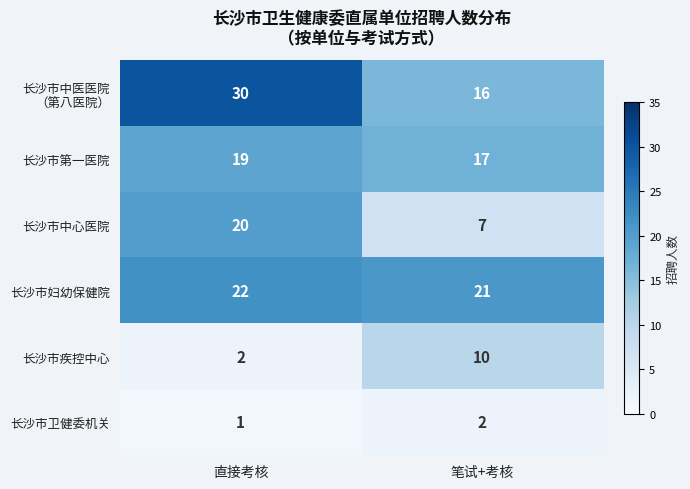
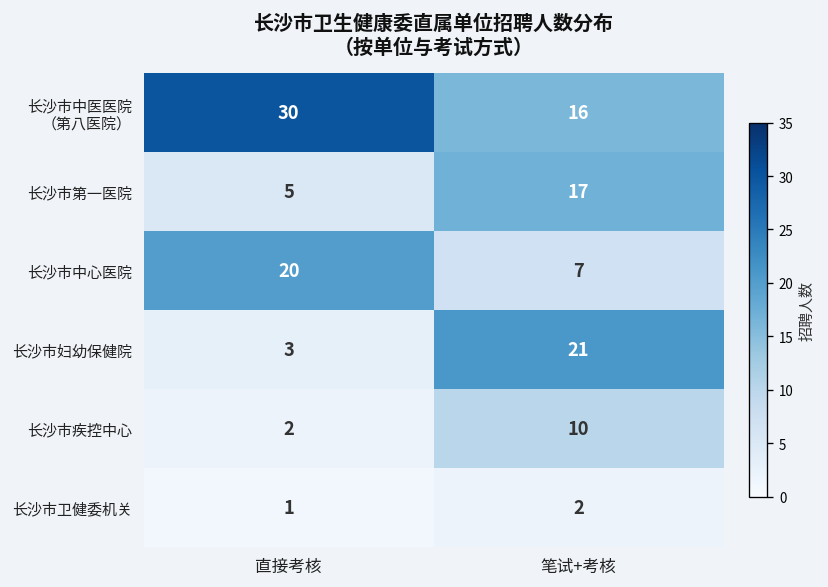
长沙市第一医院, 直接考核: 19 -> 5
长沙市妇幼保健院, 直接考核: 22 -> 3
